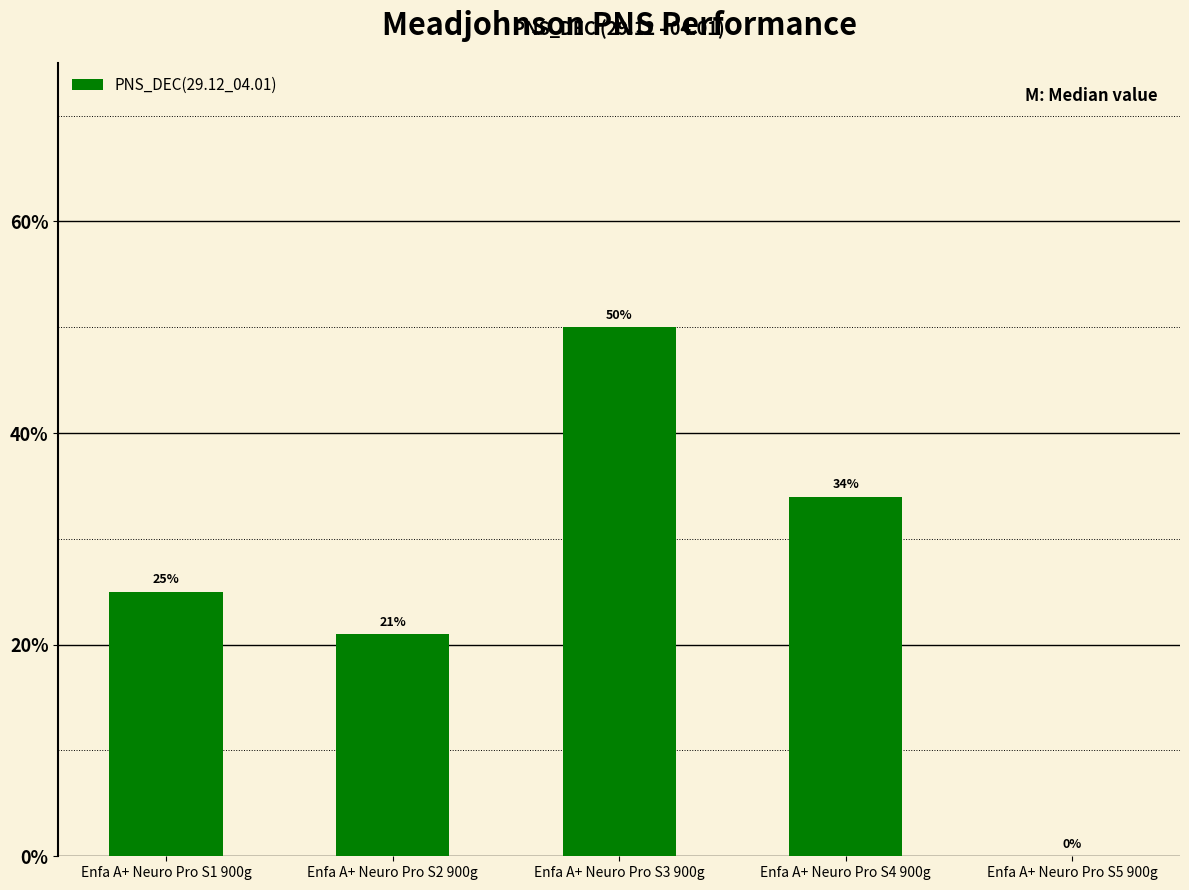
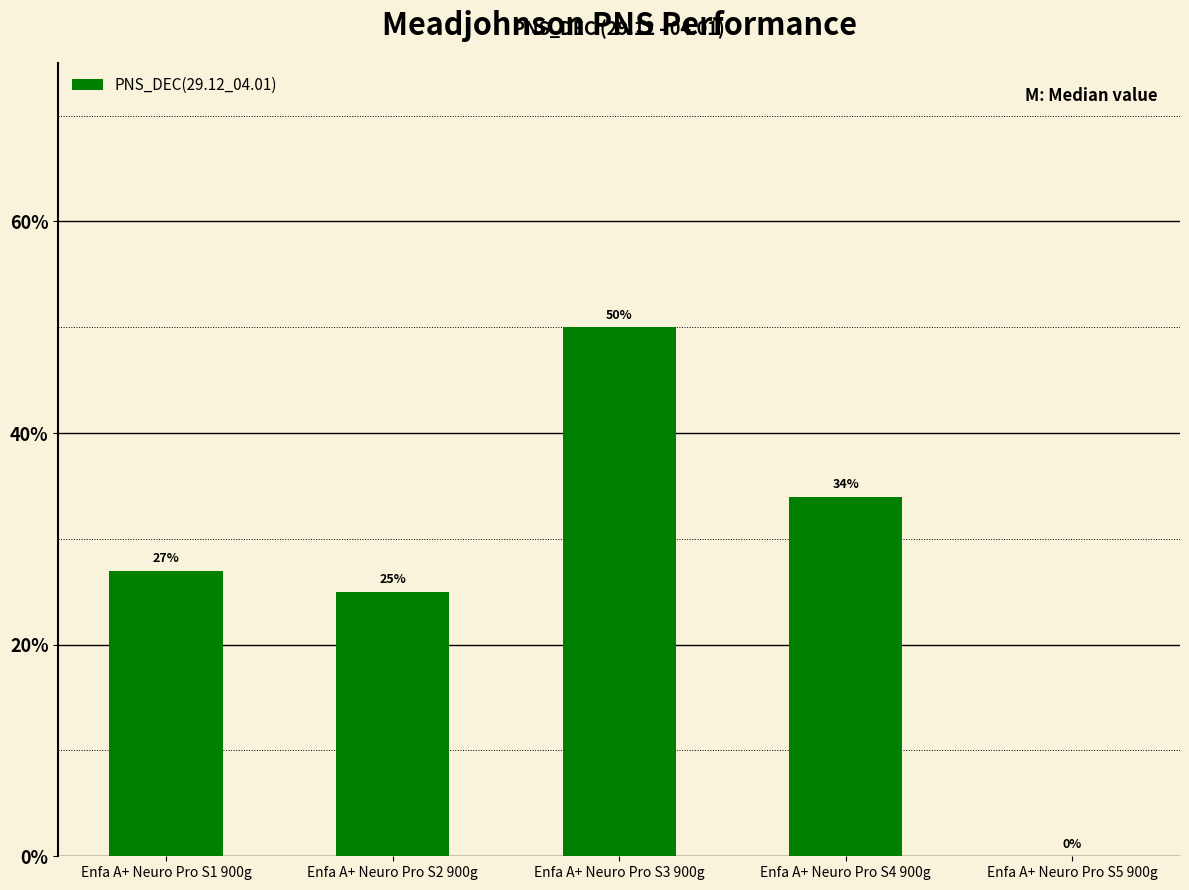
Enfa A+ Neuro Pro S1 900g: 25% -> 27%
Enfa A+ Neuro Pro S2 900g: 21% -> 25%
